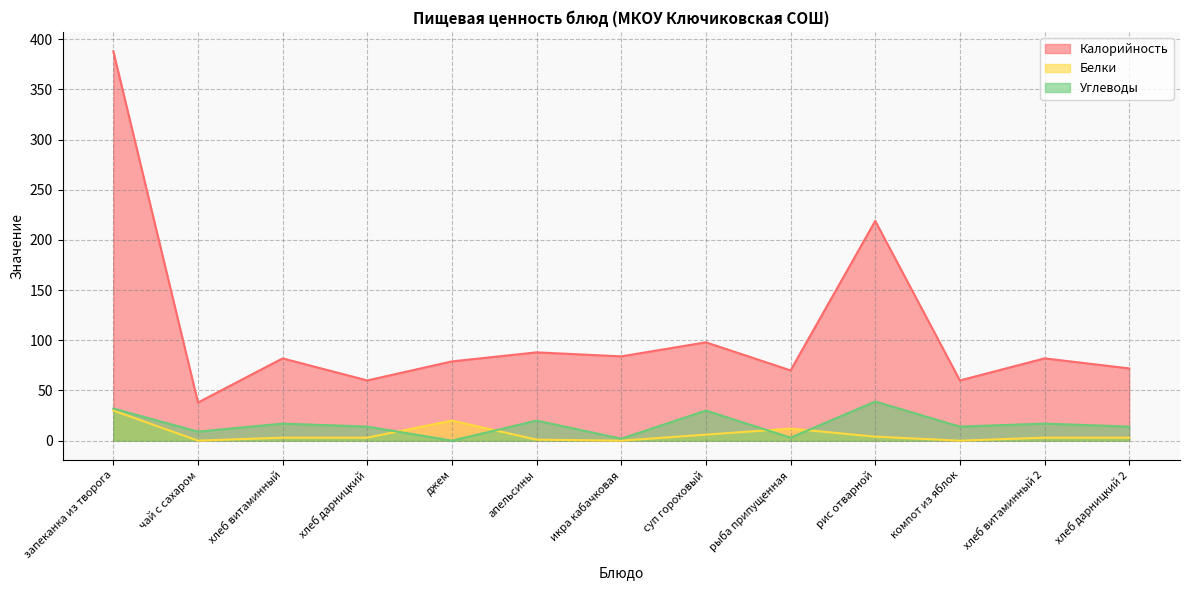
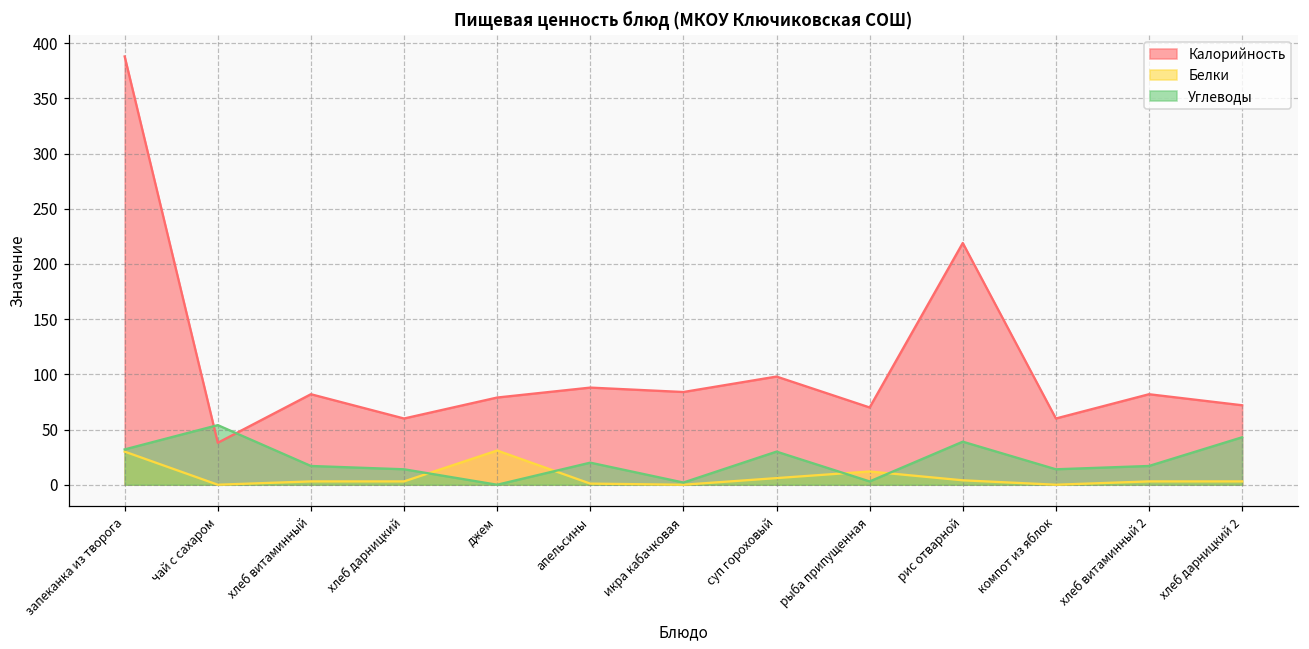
Углеводы, чай с сахаром: 9 -> 54
Белки, джем: 20 -> 31
Углеводы, хлеб дарницкий 2: 14 -> 43
